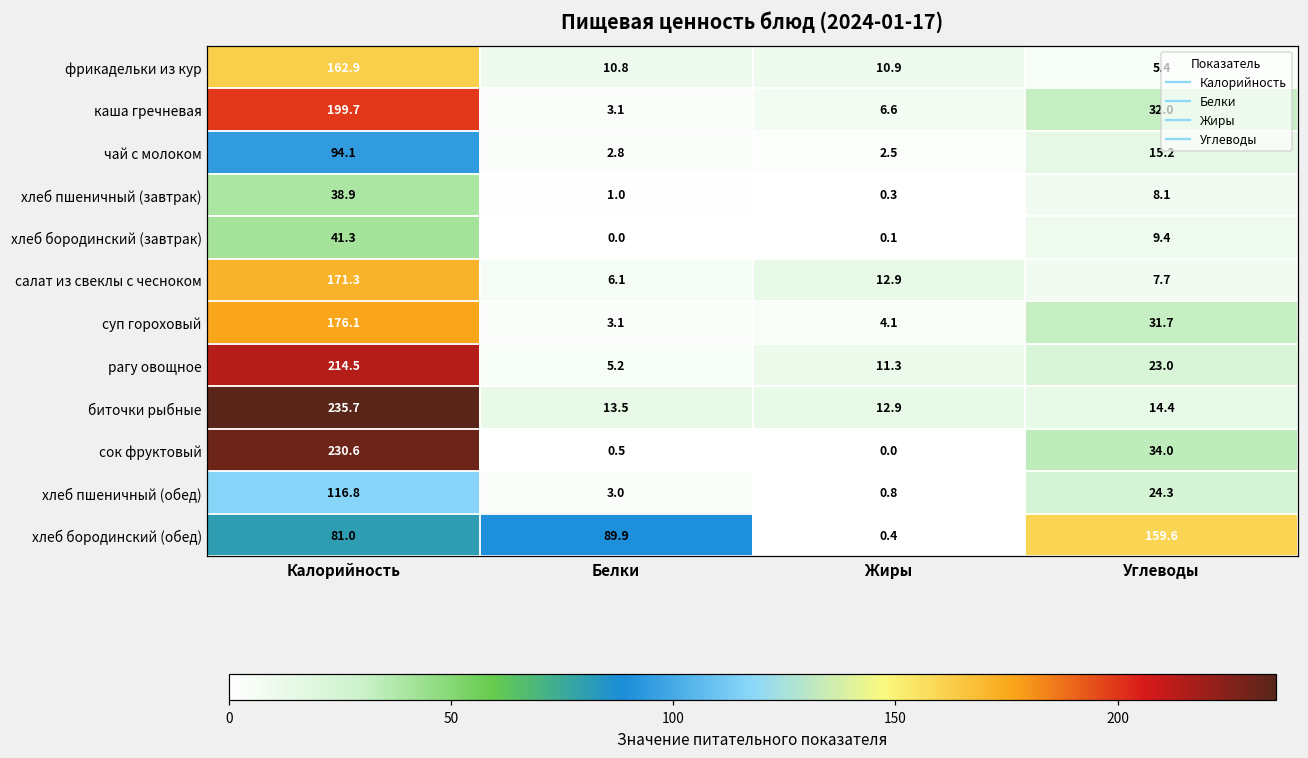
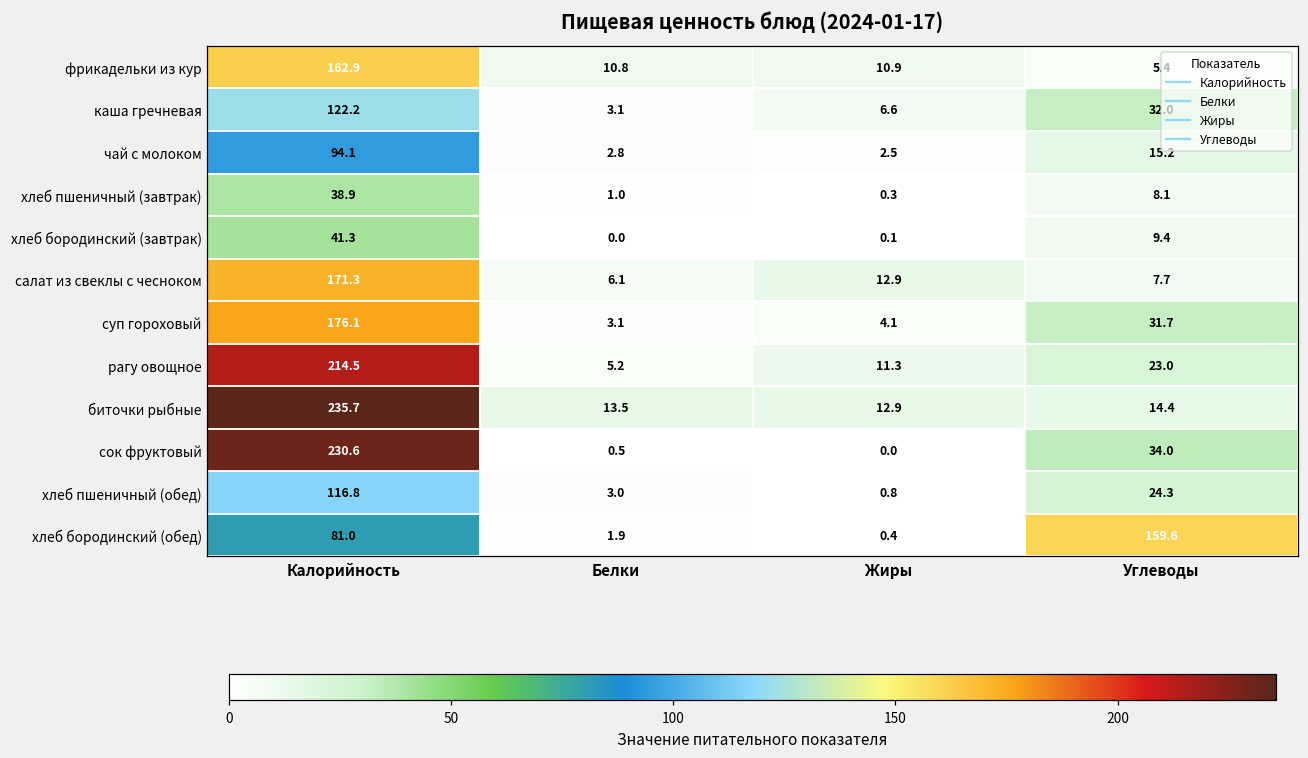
каша гречневая, Калорийность: 199.7 -> 122.2
хлеб бородинский (обед), Белки: 89.9 -> 1.9
